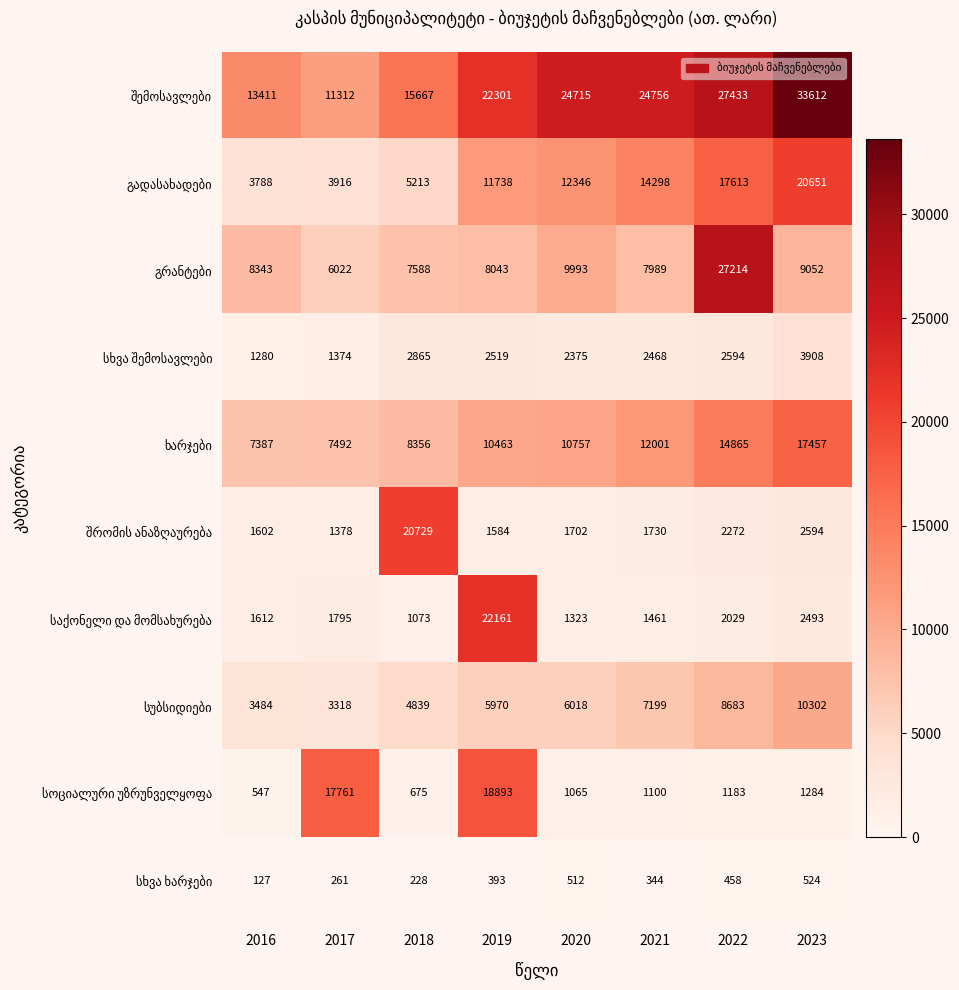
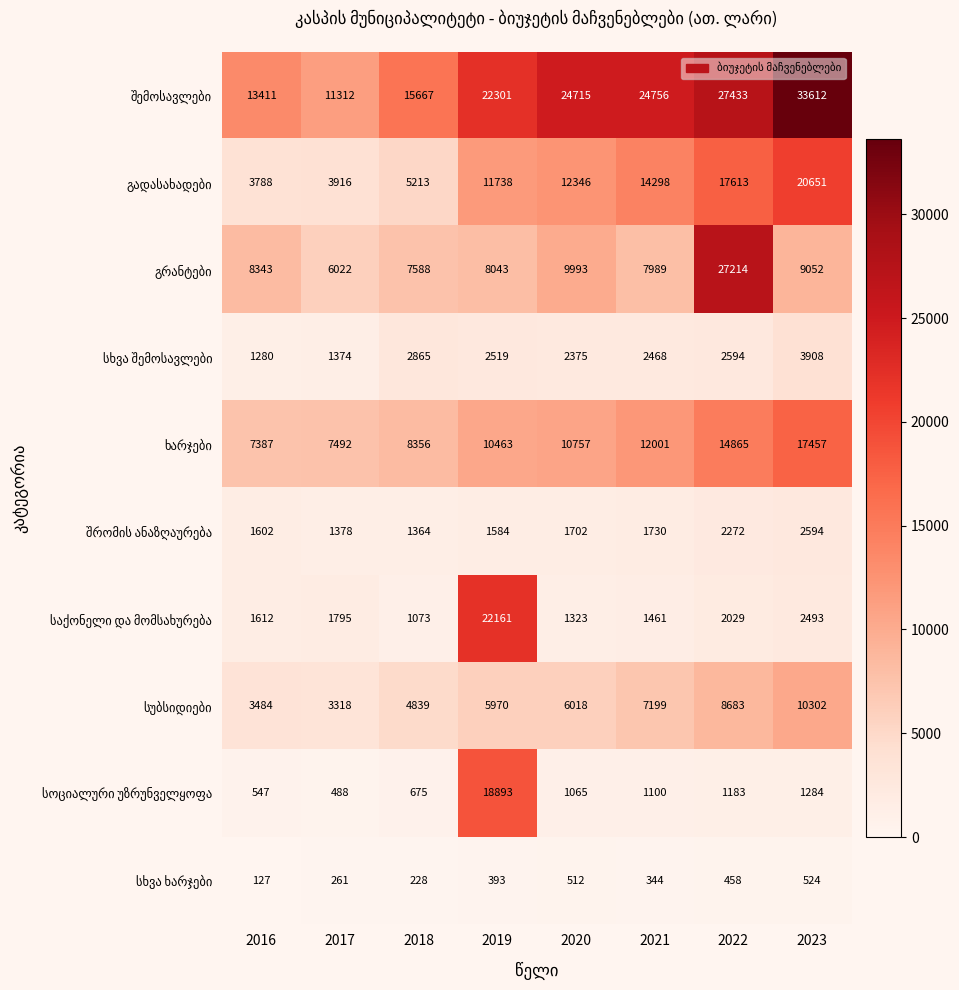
შრომის ანაზღაურება, 2018: 20729 -> 1364
სოციალური უზრუნველყოფა, 2017: 17761 -> 488
